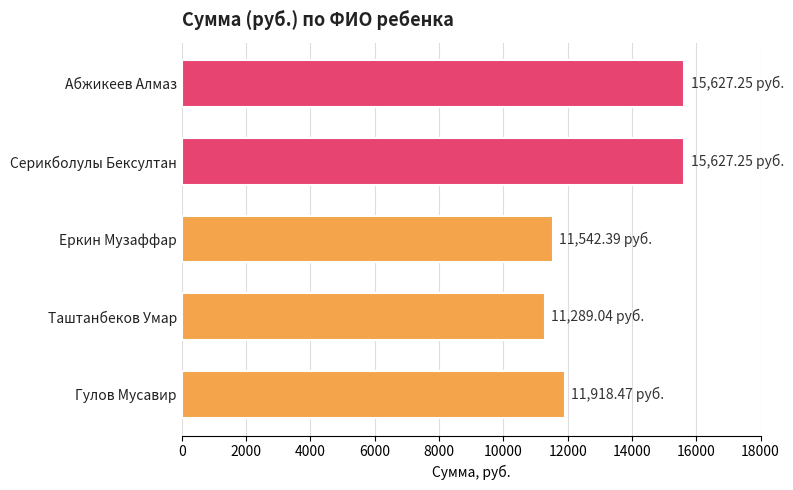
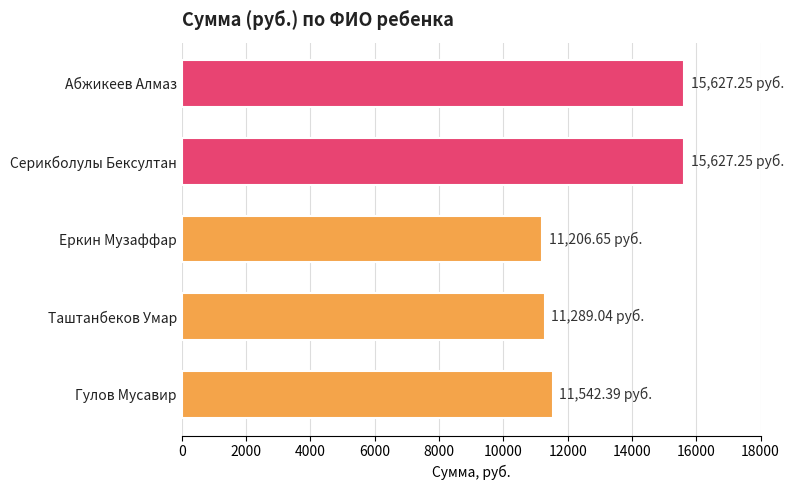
Еркин Музаффар: 11,542.39 -> 11,206.65
Гулов Мусавир: 11,918.47 -> 11,542.39
